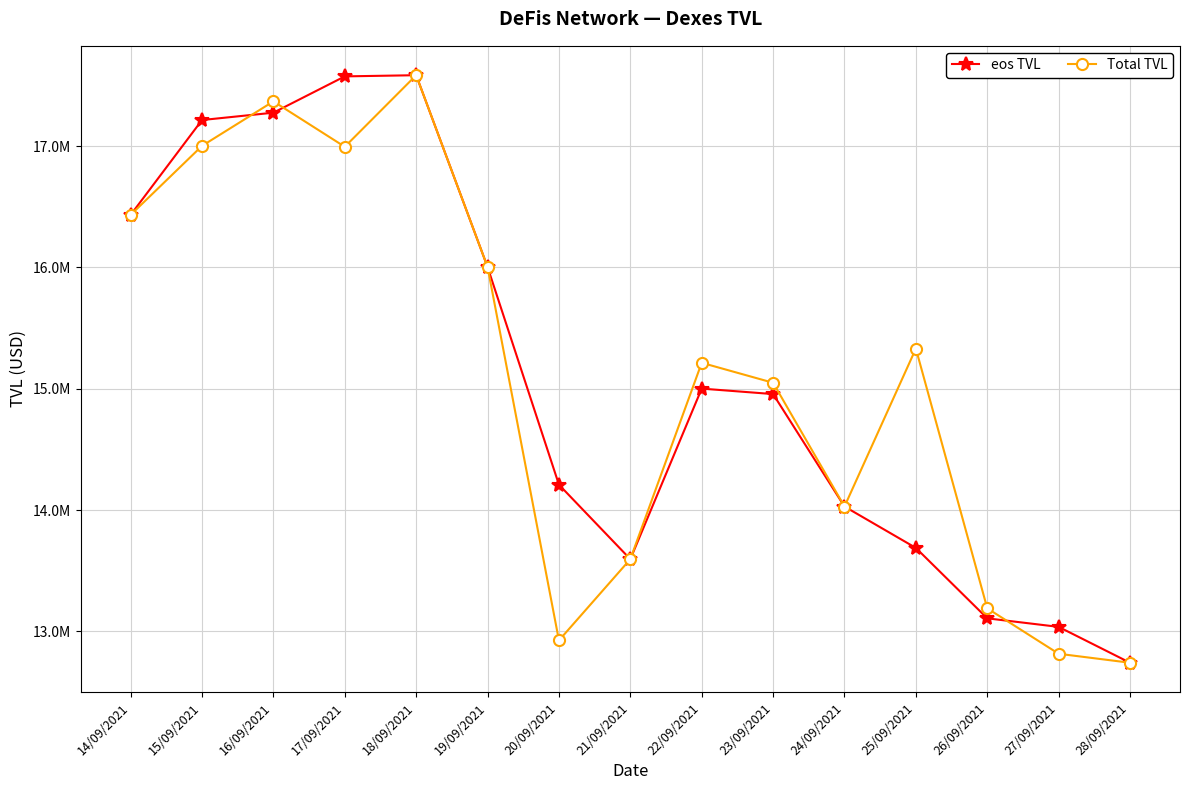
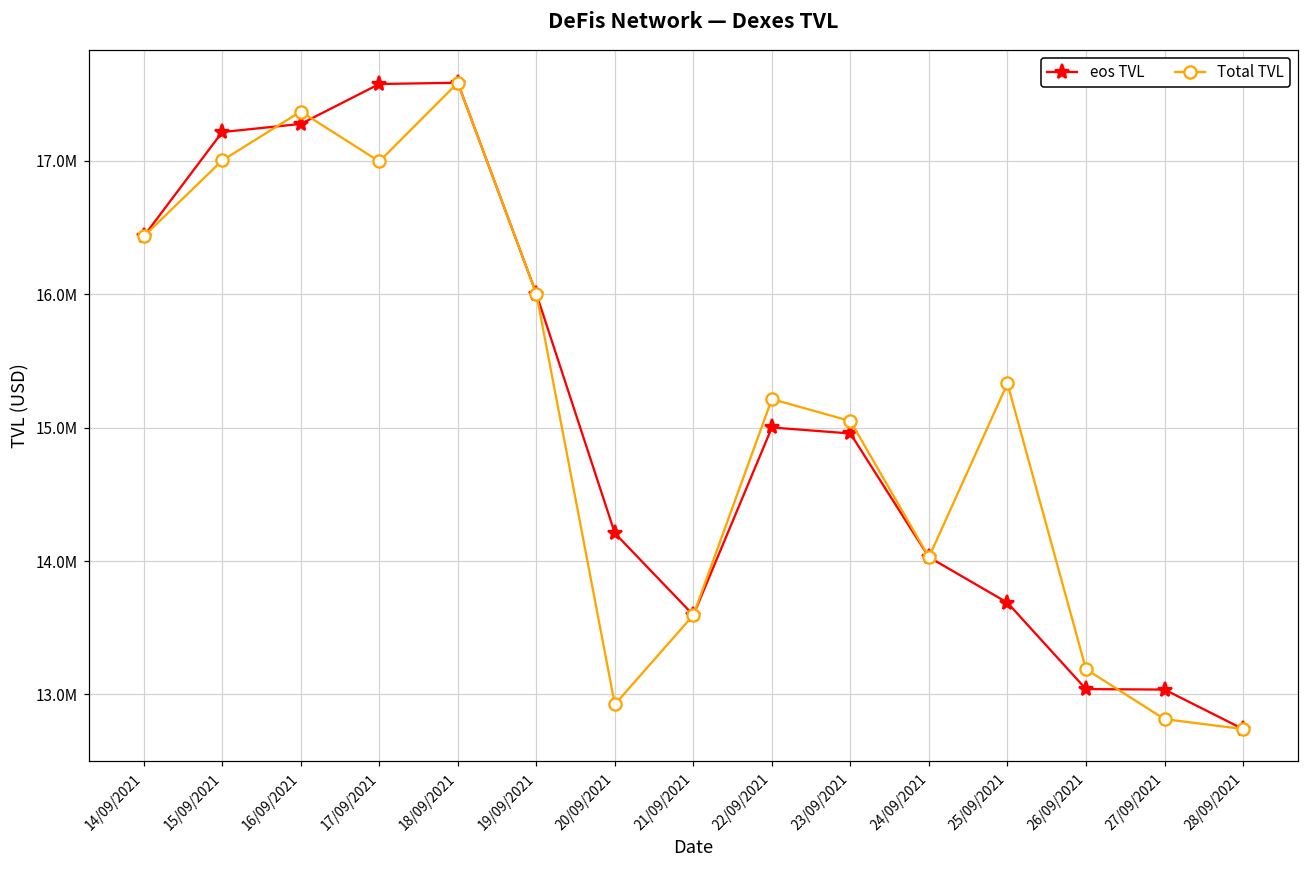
eos TVL, 26/09/2021: 13110000 -> 13040000
